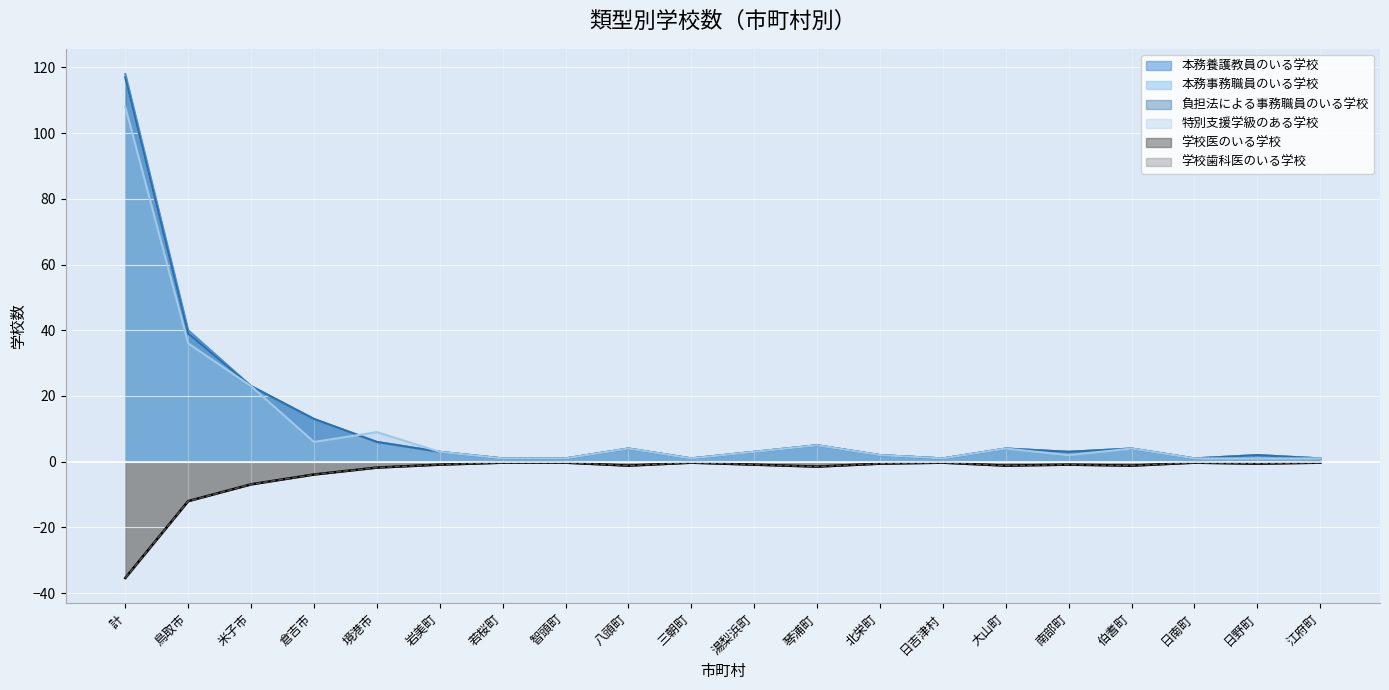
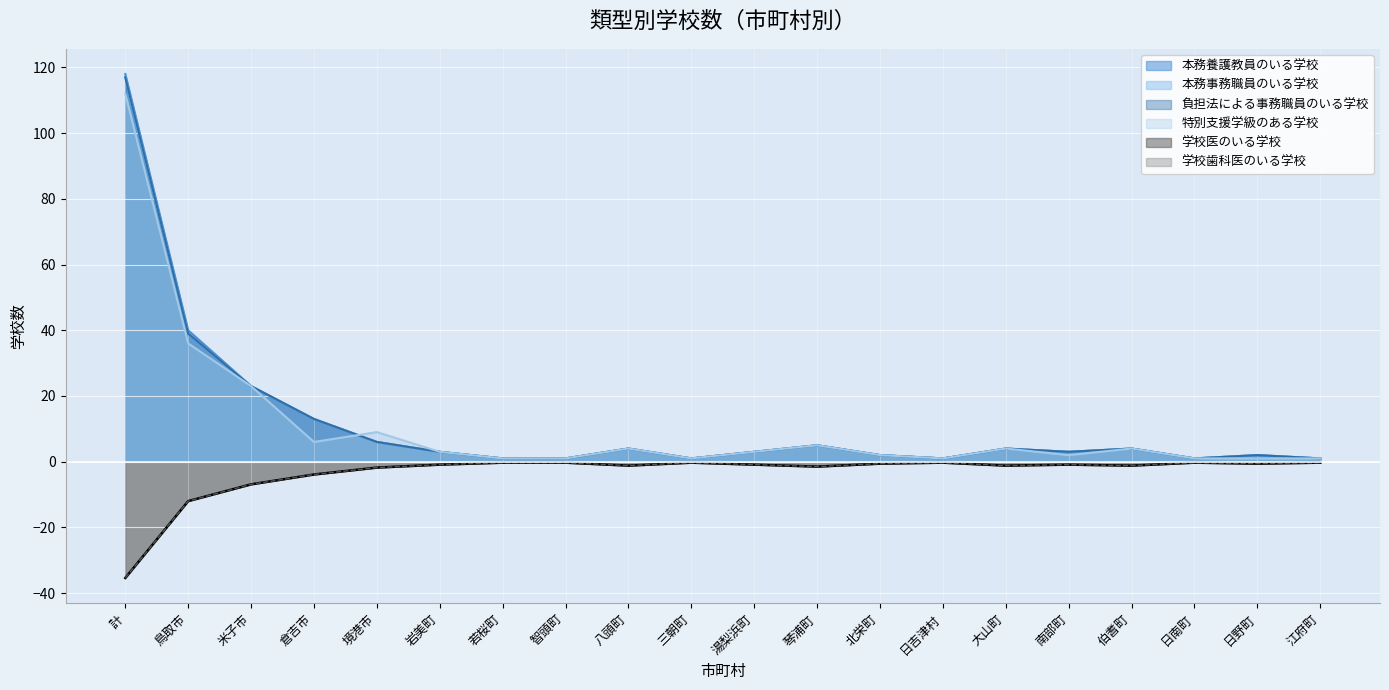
特別支援学級のある学校, 計: 108 -> 112
